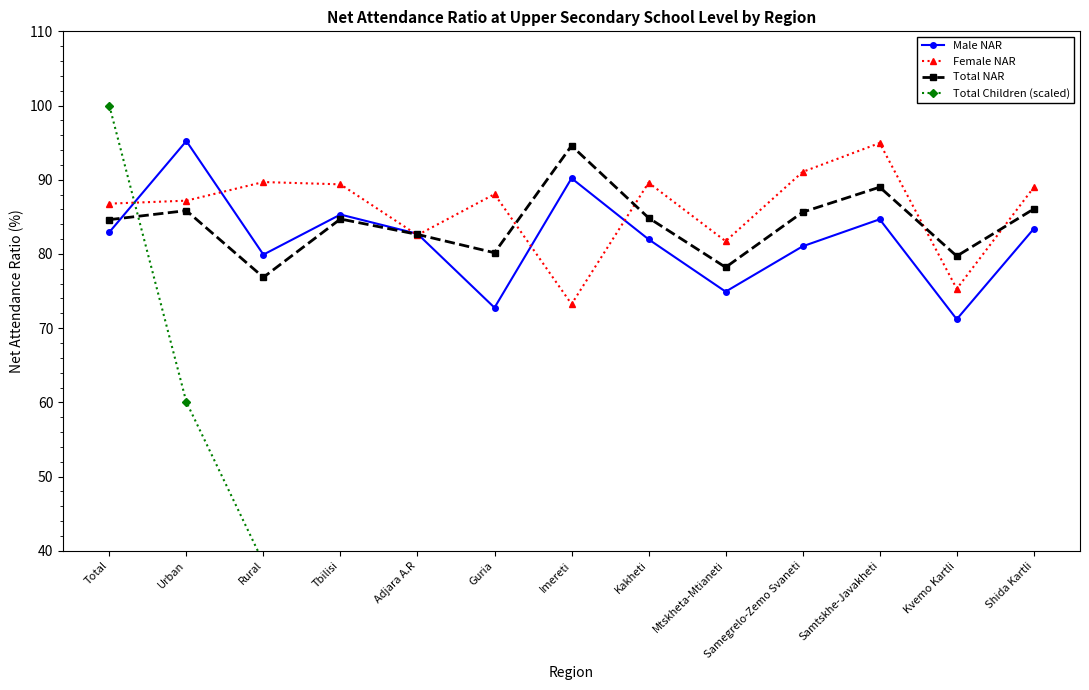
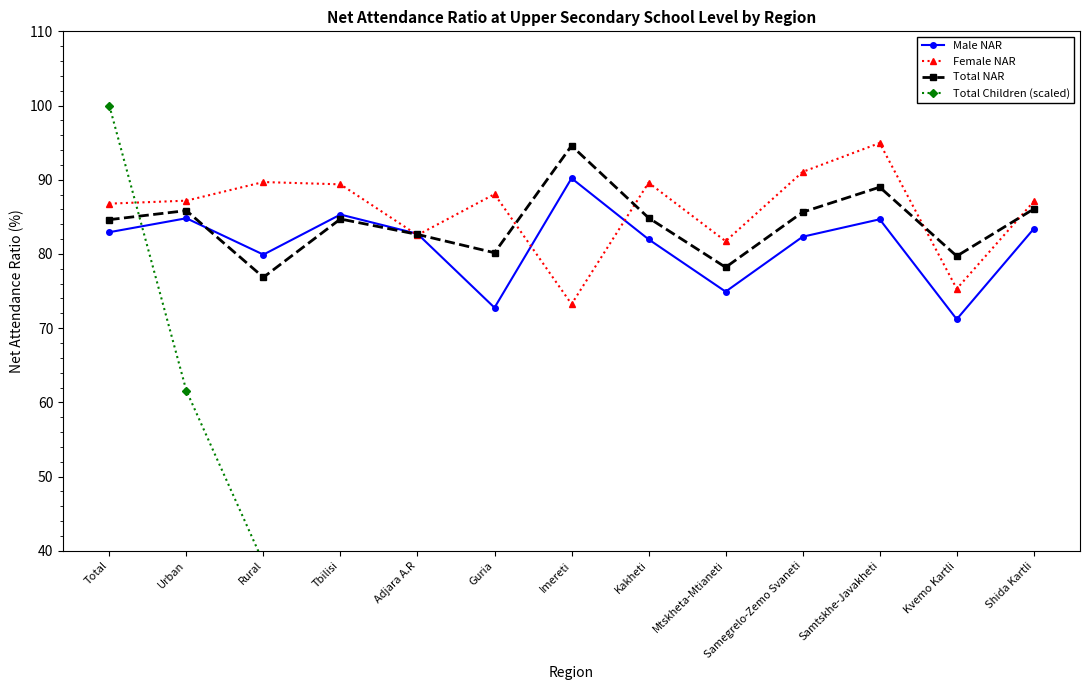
Male NAR, Urban: 95 -> 85
Total Children (scaled), Urban: 60 -> 62
Male NAR, Samegrelo-Zemo Svaneti: 81 -> 82
Female NAR, Shida Kartli: 89 -> 87
